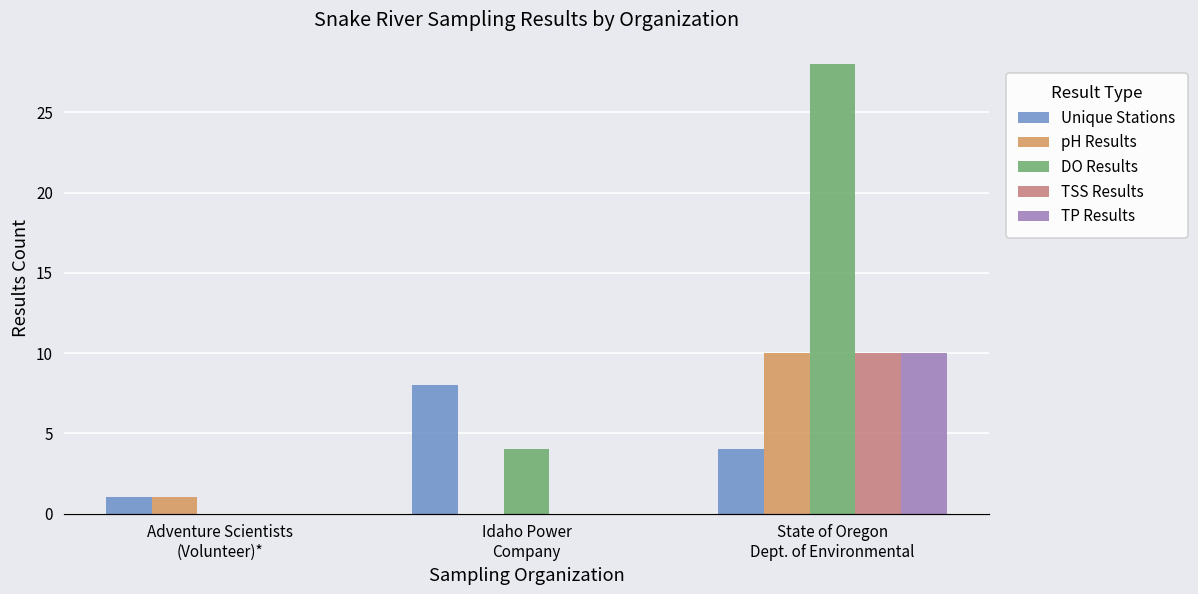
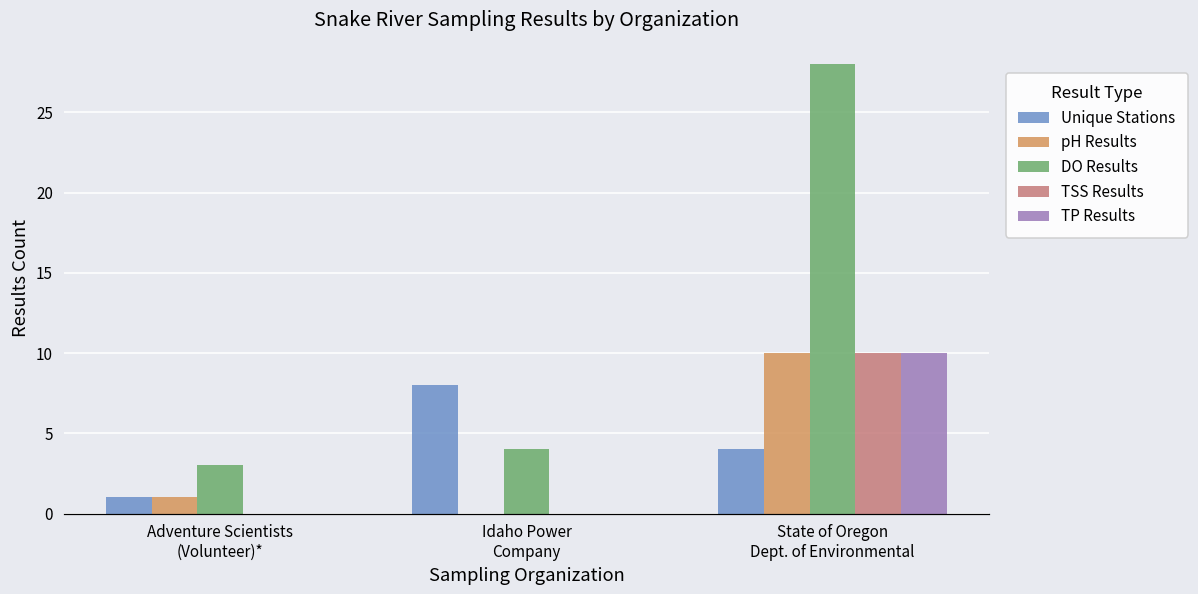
DO Results, Adventure Scientists (Volunteer)*: 0 -> 3
